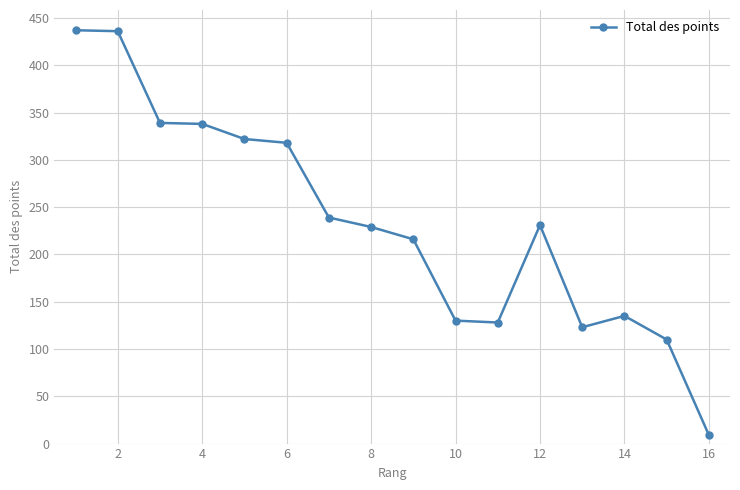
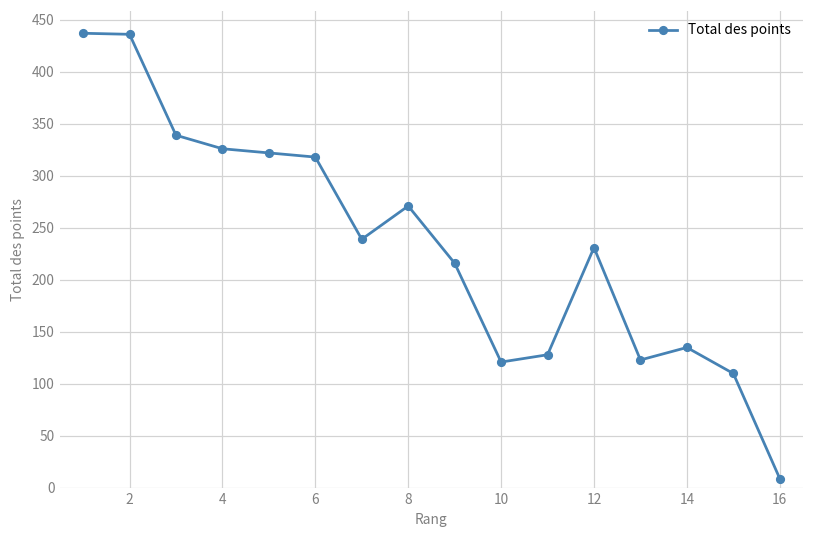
4: 340 -> 330
8: 230 -> 270
10: 130 -> 120
